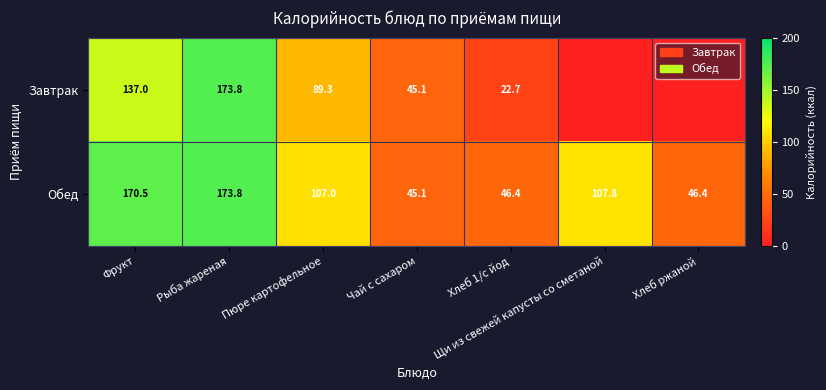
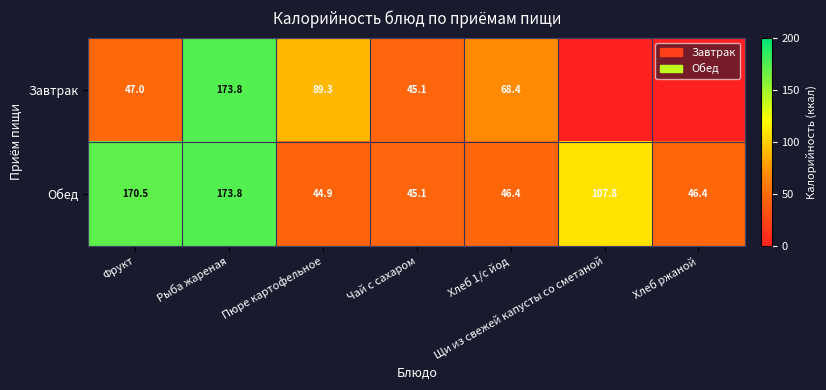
Завтрак, Фрукт: 137.0 -> 47.0
Завтрак, Хлеб 1/с йод: 22.7 -> 68.4
Обед, Пюре картофельное: 107.0 -> 44.9
